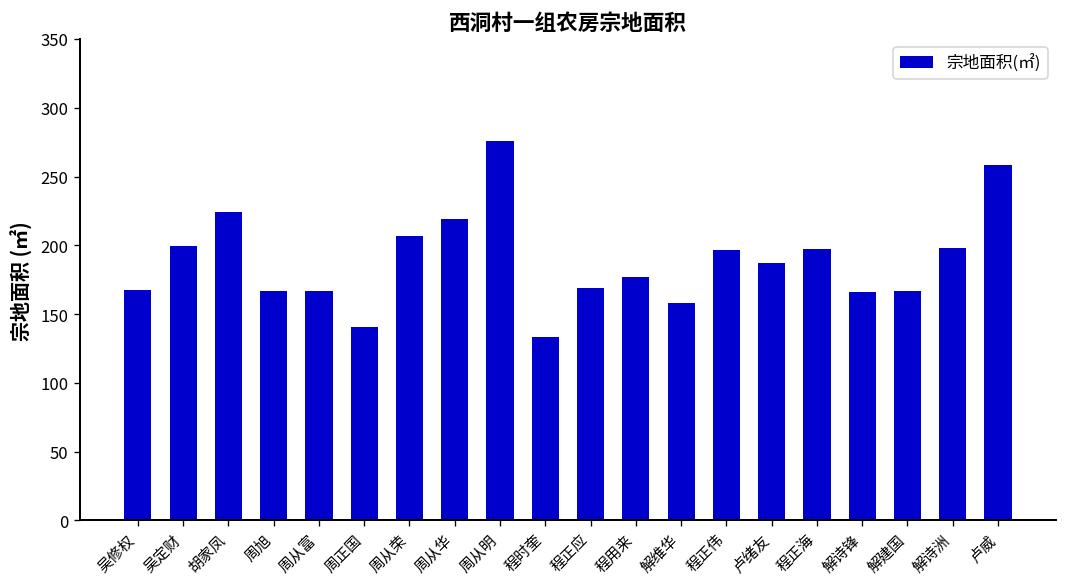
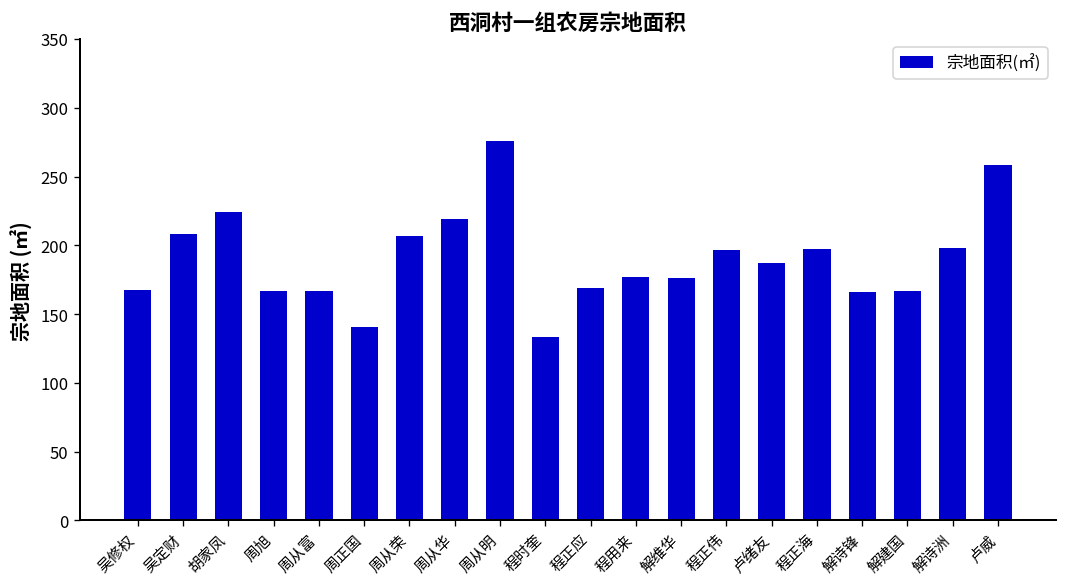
吴定财: 200 -> 208
解维华: 158 -> 177
